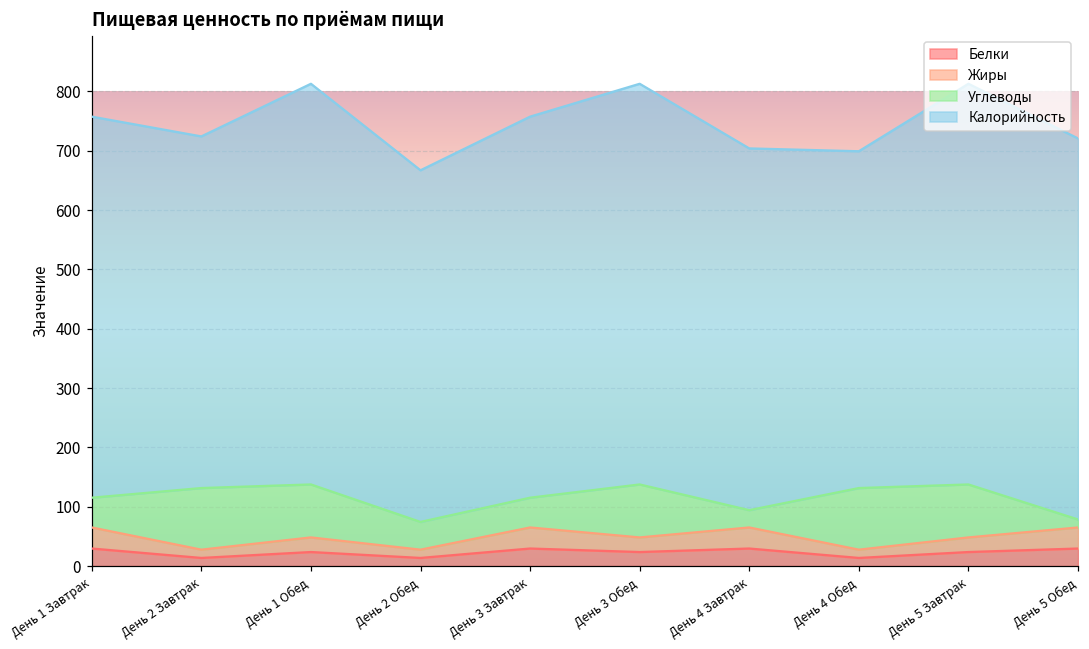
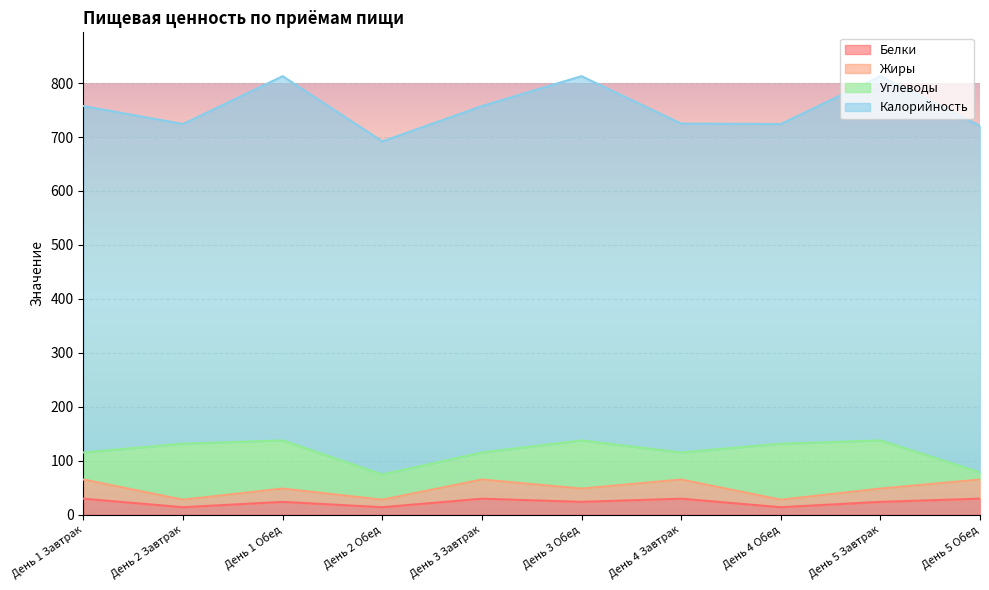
Калорийность, День 2 Обед: 590 -> 620
Углеводы, День 4 Завтрак: 30 -> 50
Калорийность, День 4 Обед: 570 -> 590
